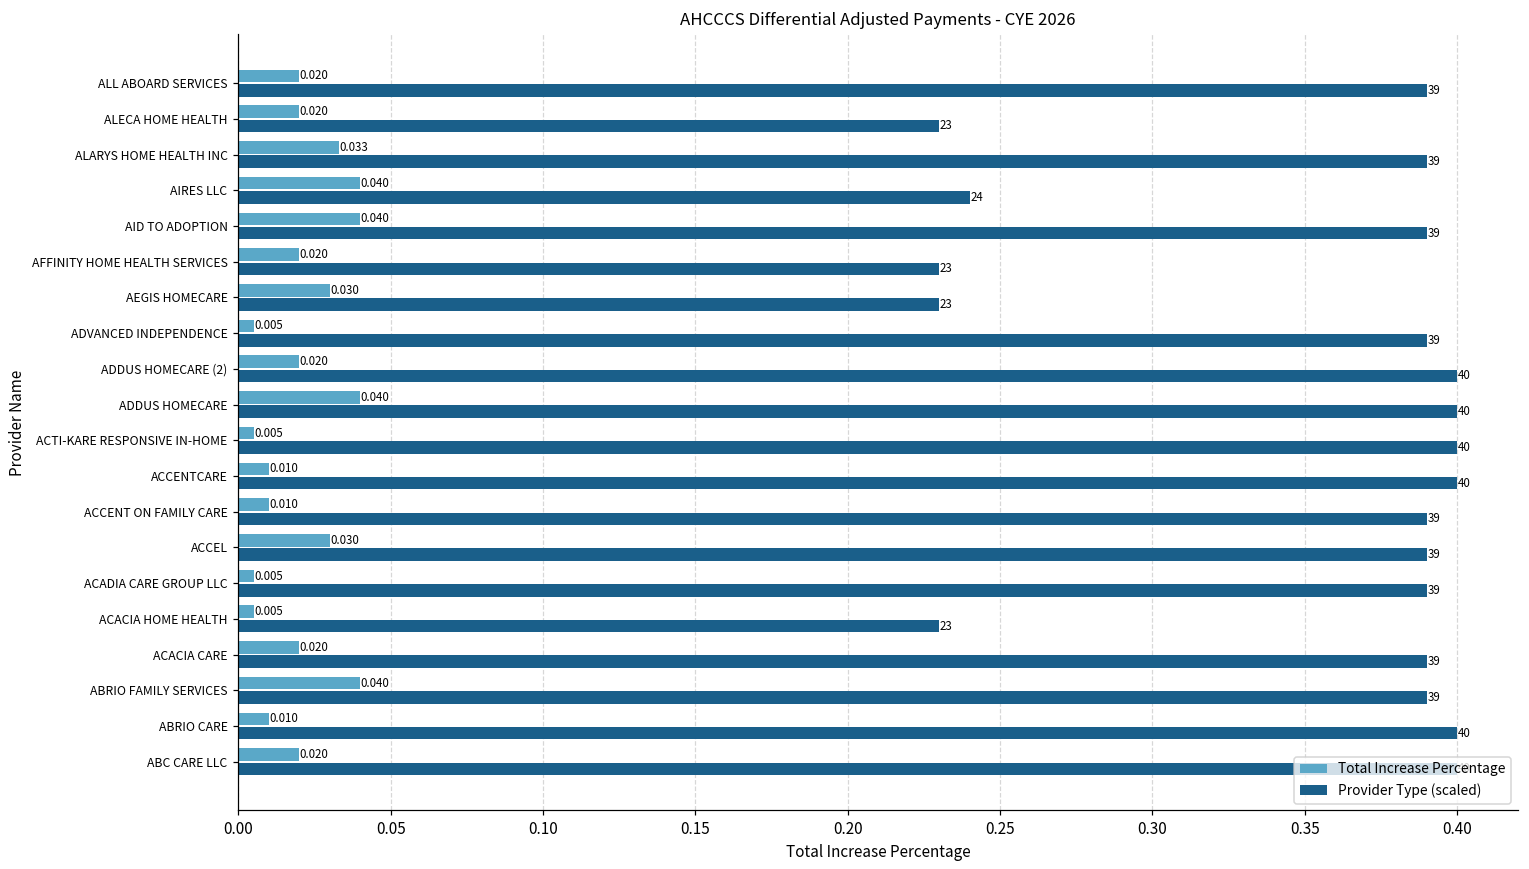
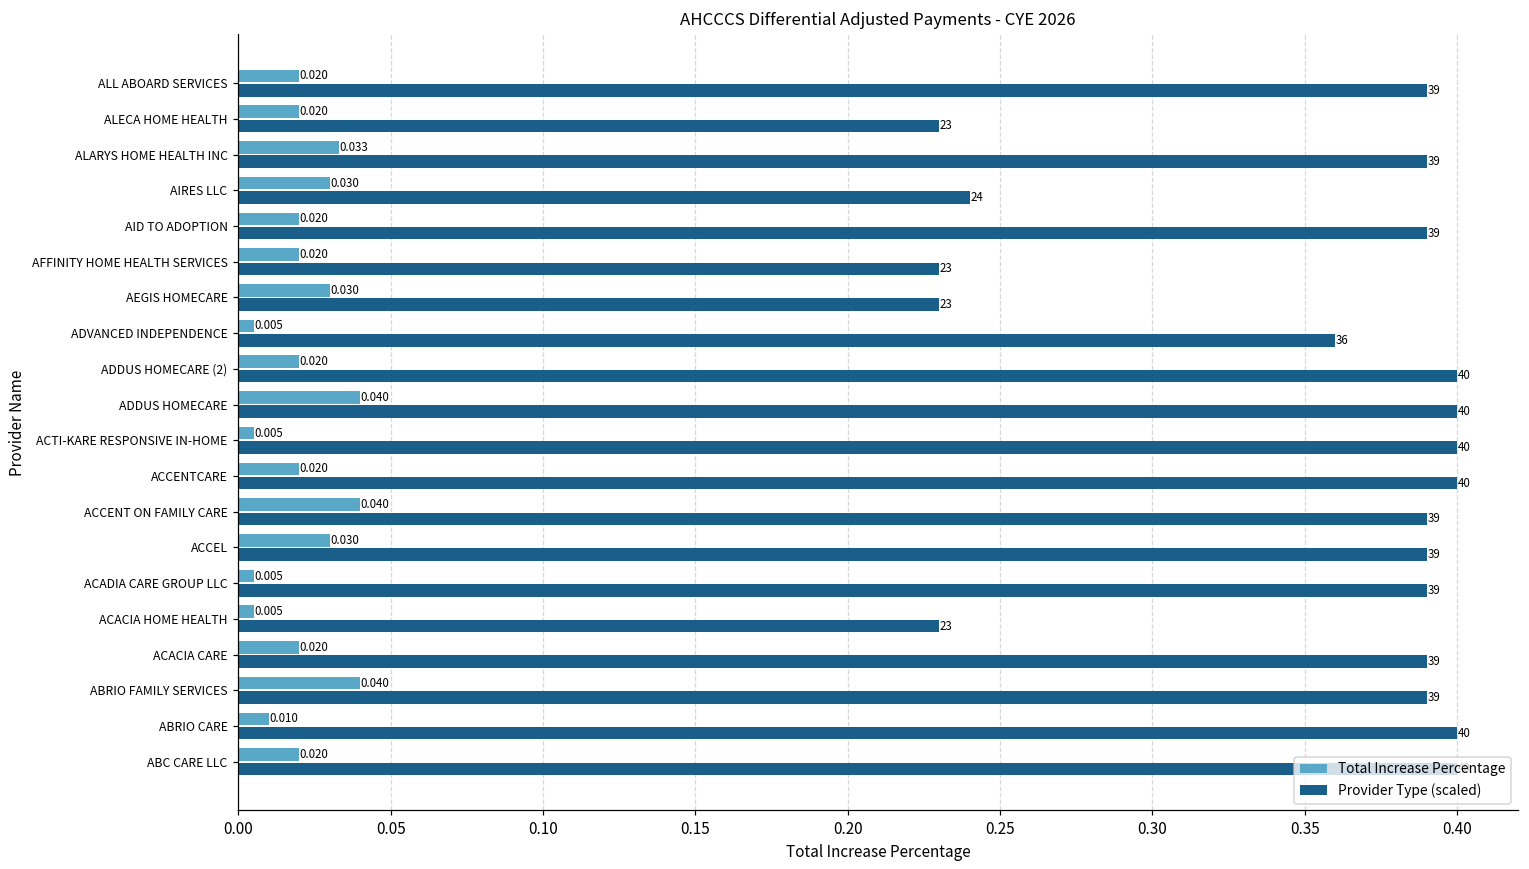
Total Increase Percentage, AIRES LLC: 0.040 -> 0.030
Total Increase Percentage, AID TO ADOPTION: 0.040 -> 0.020
Provider Type (scaled), ADVANCED INDEPENDENCE: 39 -> 36
Total Increase Percentage, ACCENTCARE: 0.010 -> 0.020
Total Increase Percentage, ACCENT ON FAMILY CARE: 0.010 -> 0.040
